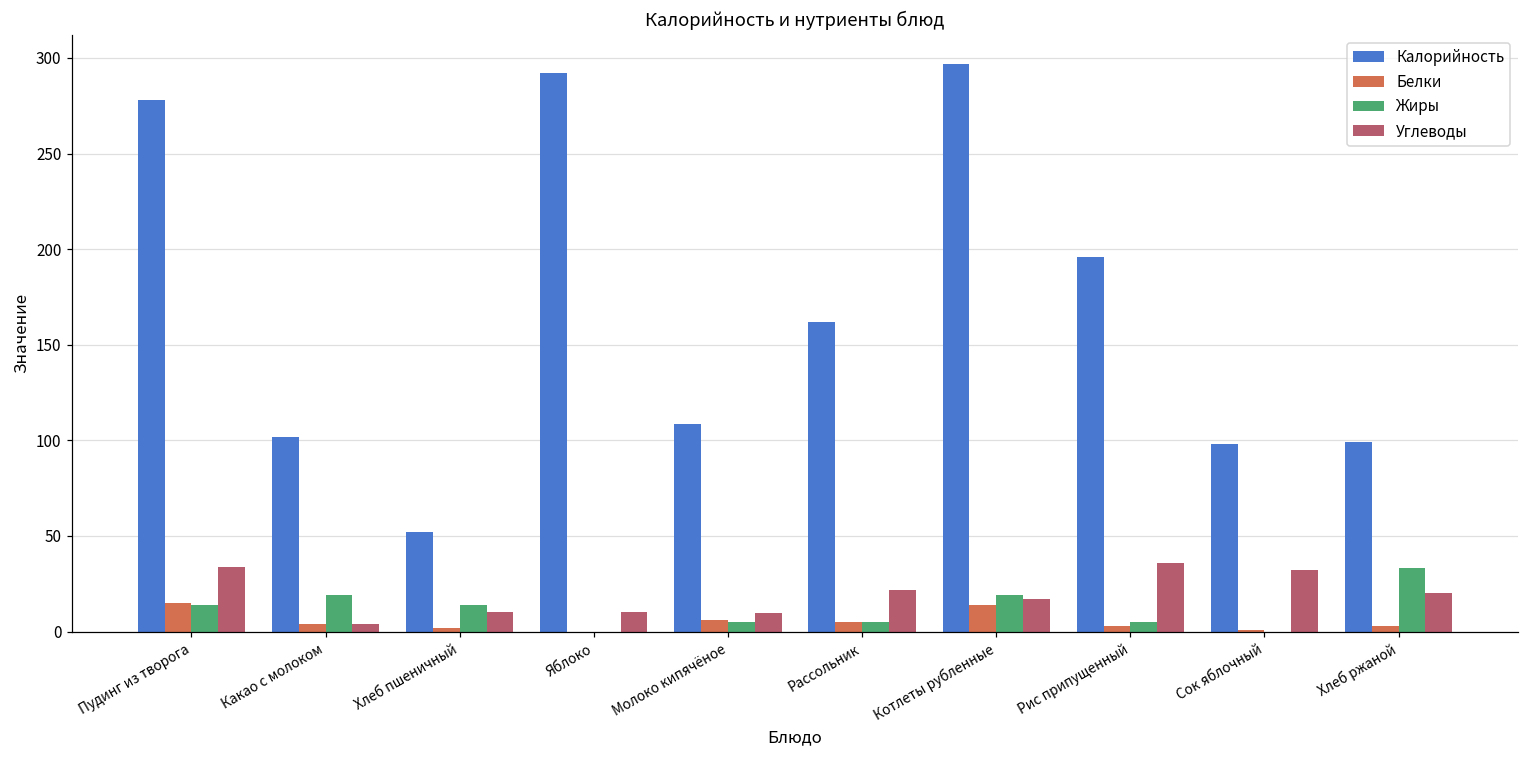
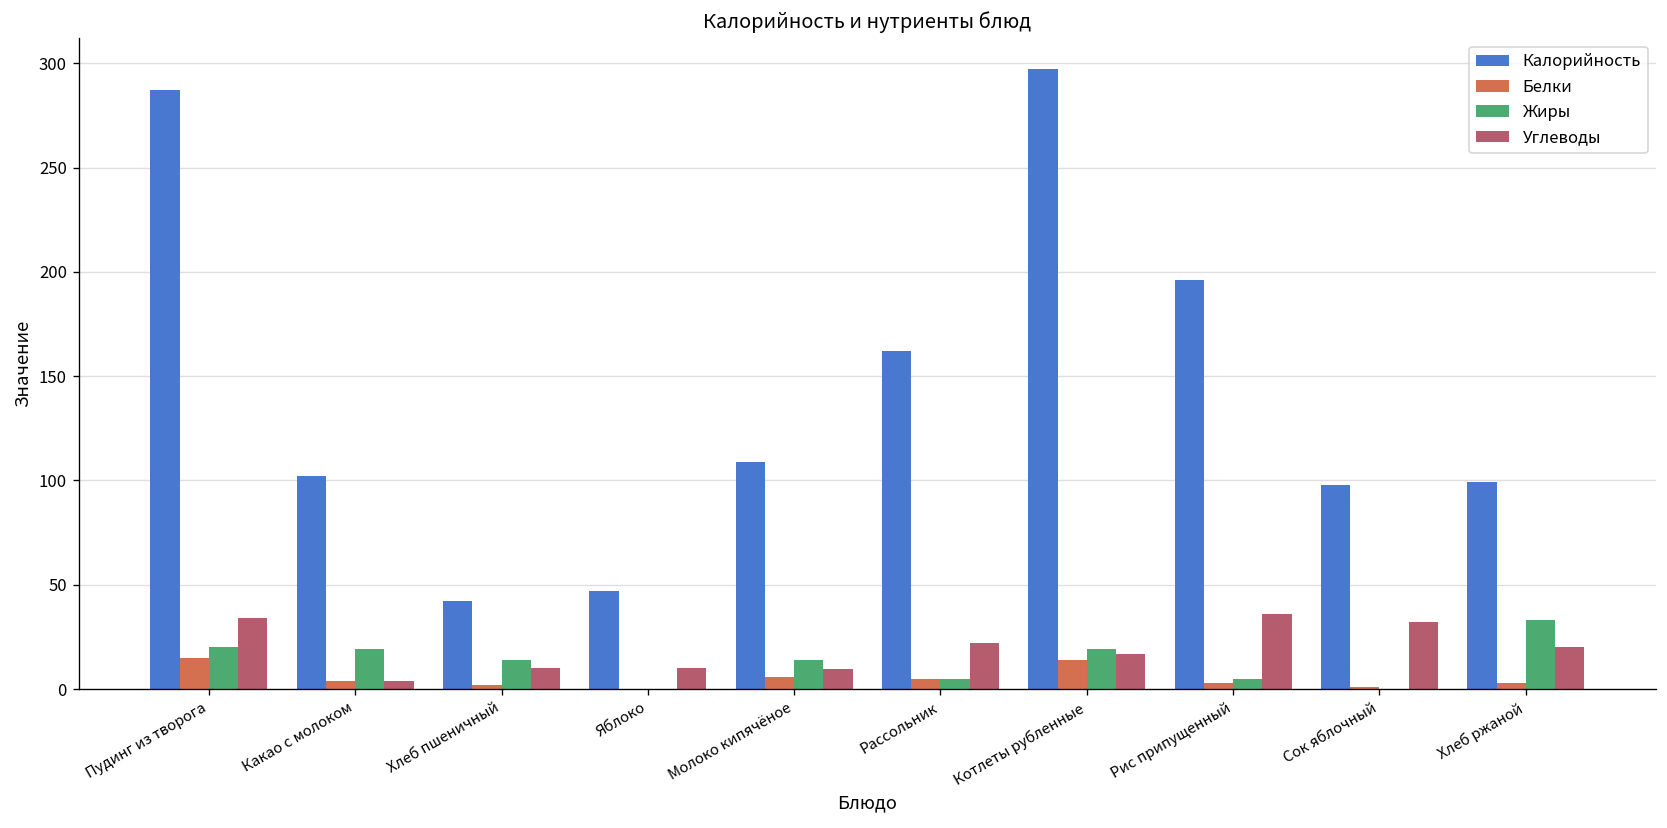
Калорийность, Пудинг из творога: 278 -> 287
Жиры, Пудинг из творога: 14 -> 20
Калорийность, Хлеб пшеничный: 52 -> 42
Калорийность, Яблоко: 292 -> 47
Жиры, Молоко кипячёное: 5 -> 14
